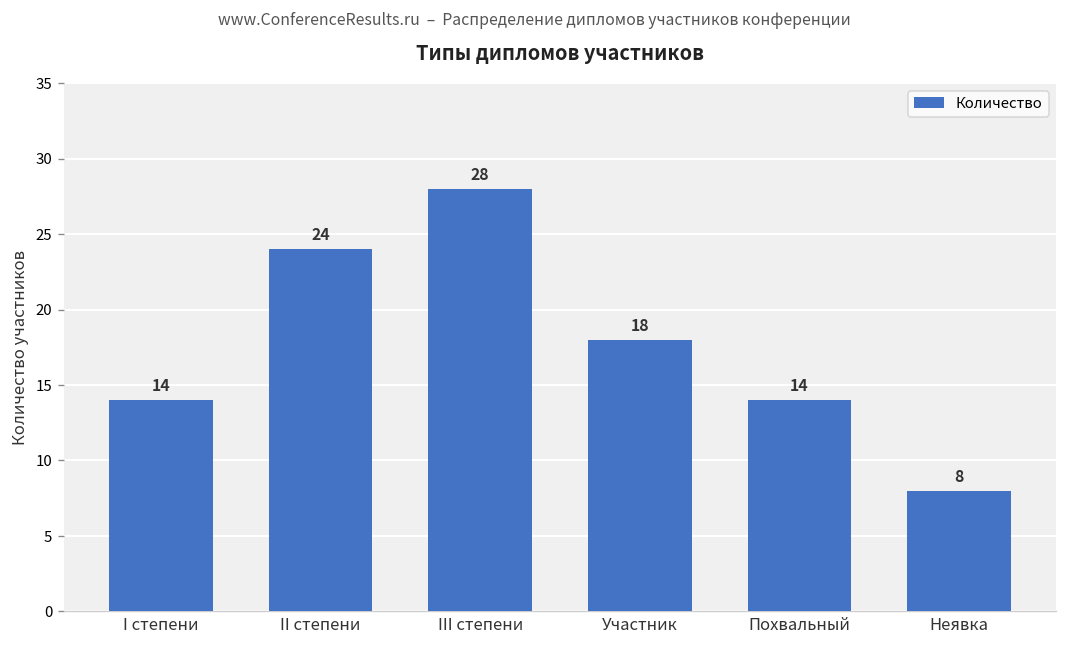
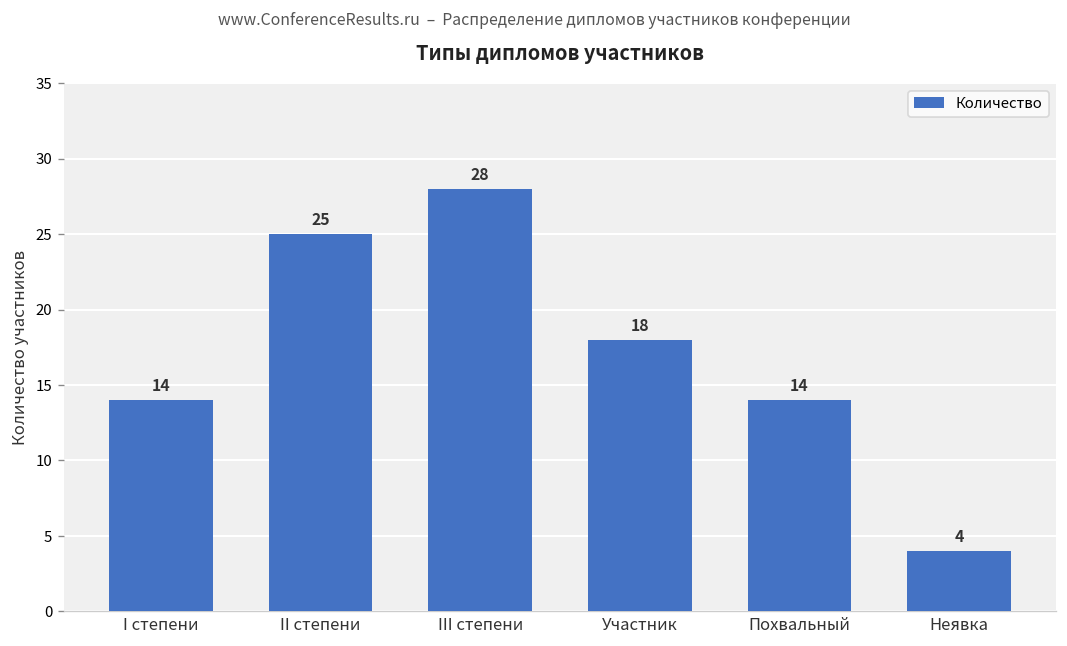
II степени: 24 -> 25
Неявка: 8 -> 4
